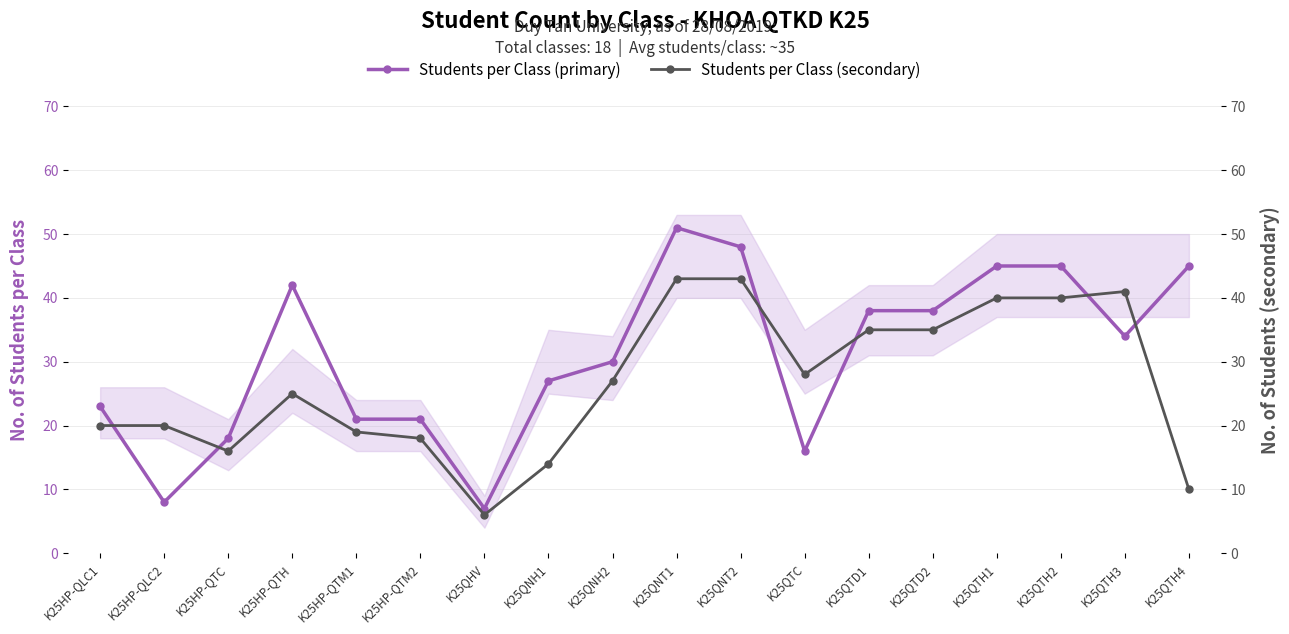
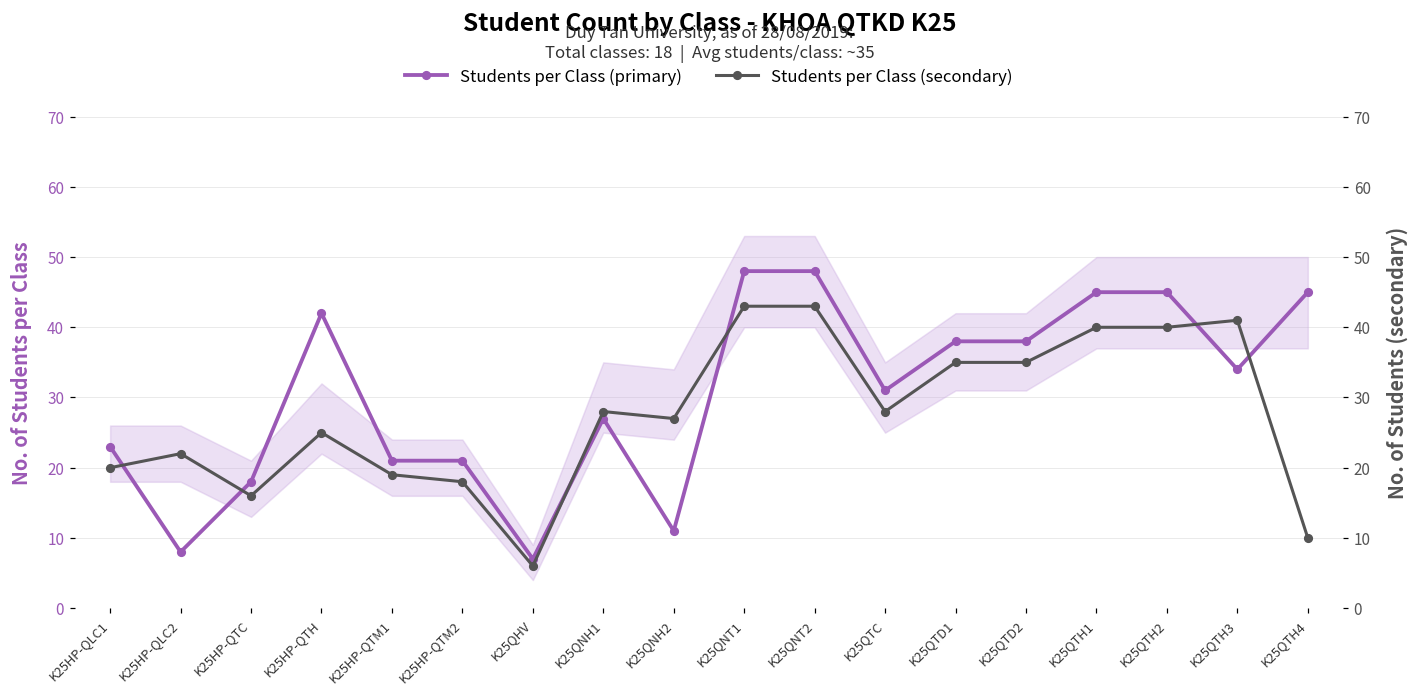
Students per Class (primary), K25QNH2: 30 -> 11
Students per Class (primary), K25QNT1: 51 -> 48
Students per Class (primary), K25QTC: 16 -> 31
Students per Class (secondary), K25HP-QLC2: 20 -> 22
Students per Class (secondary), K25QNH1: 14 -> 28
